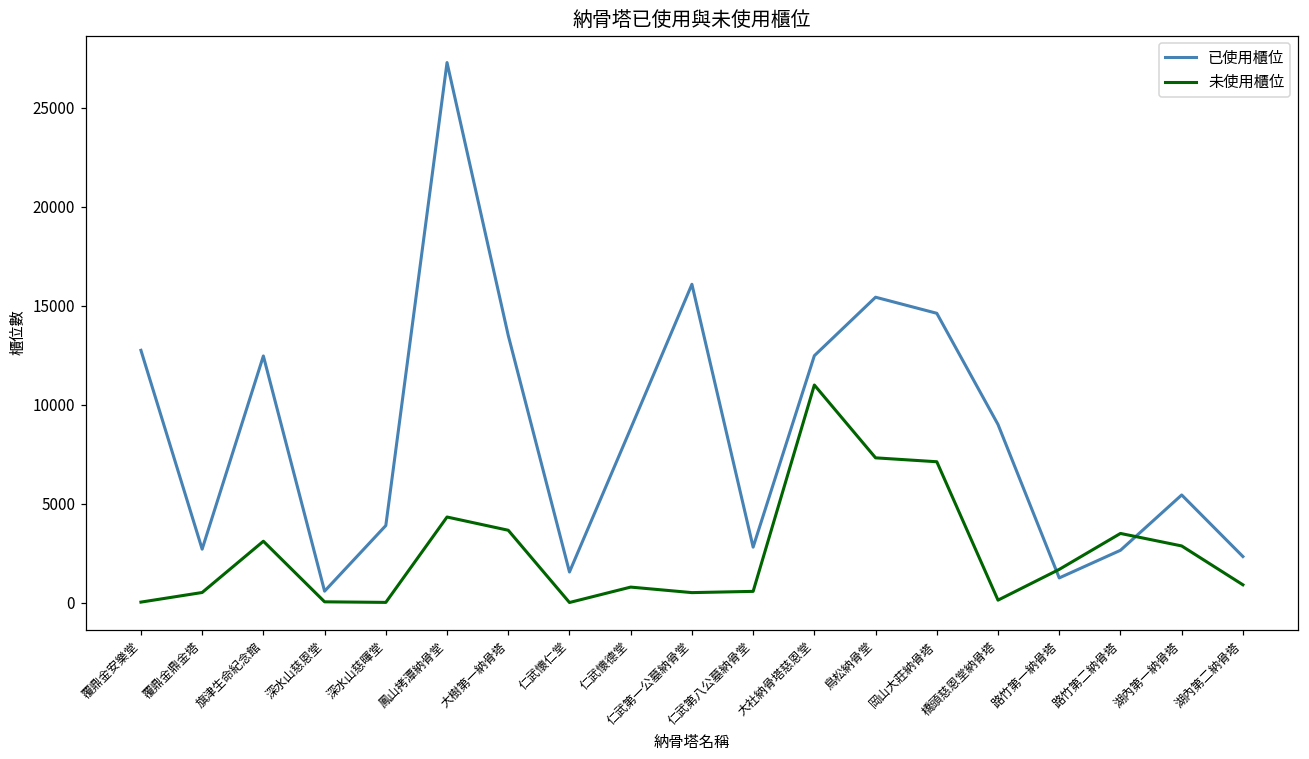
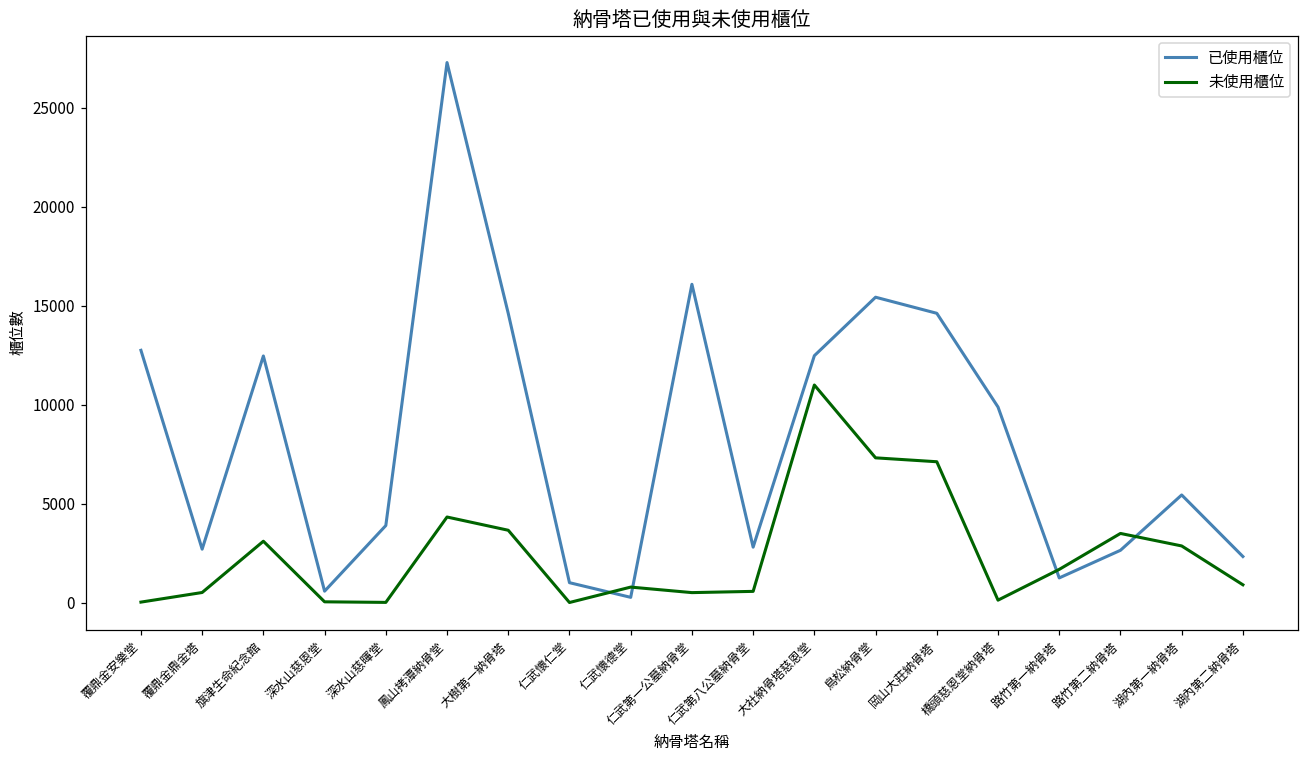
已使用櫃位, 大樹第一納骨塔: 13500 -> 14600
已使用櫃位, 仁武懷仁堂: 1500 -> 1000
已使用櫃位, 仁武懷德堂: 8800 -> 300
已使用櫃位, 橋頭慈恩堂納骨塔: 9000 -> 9900
